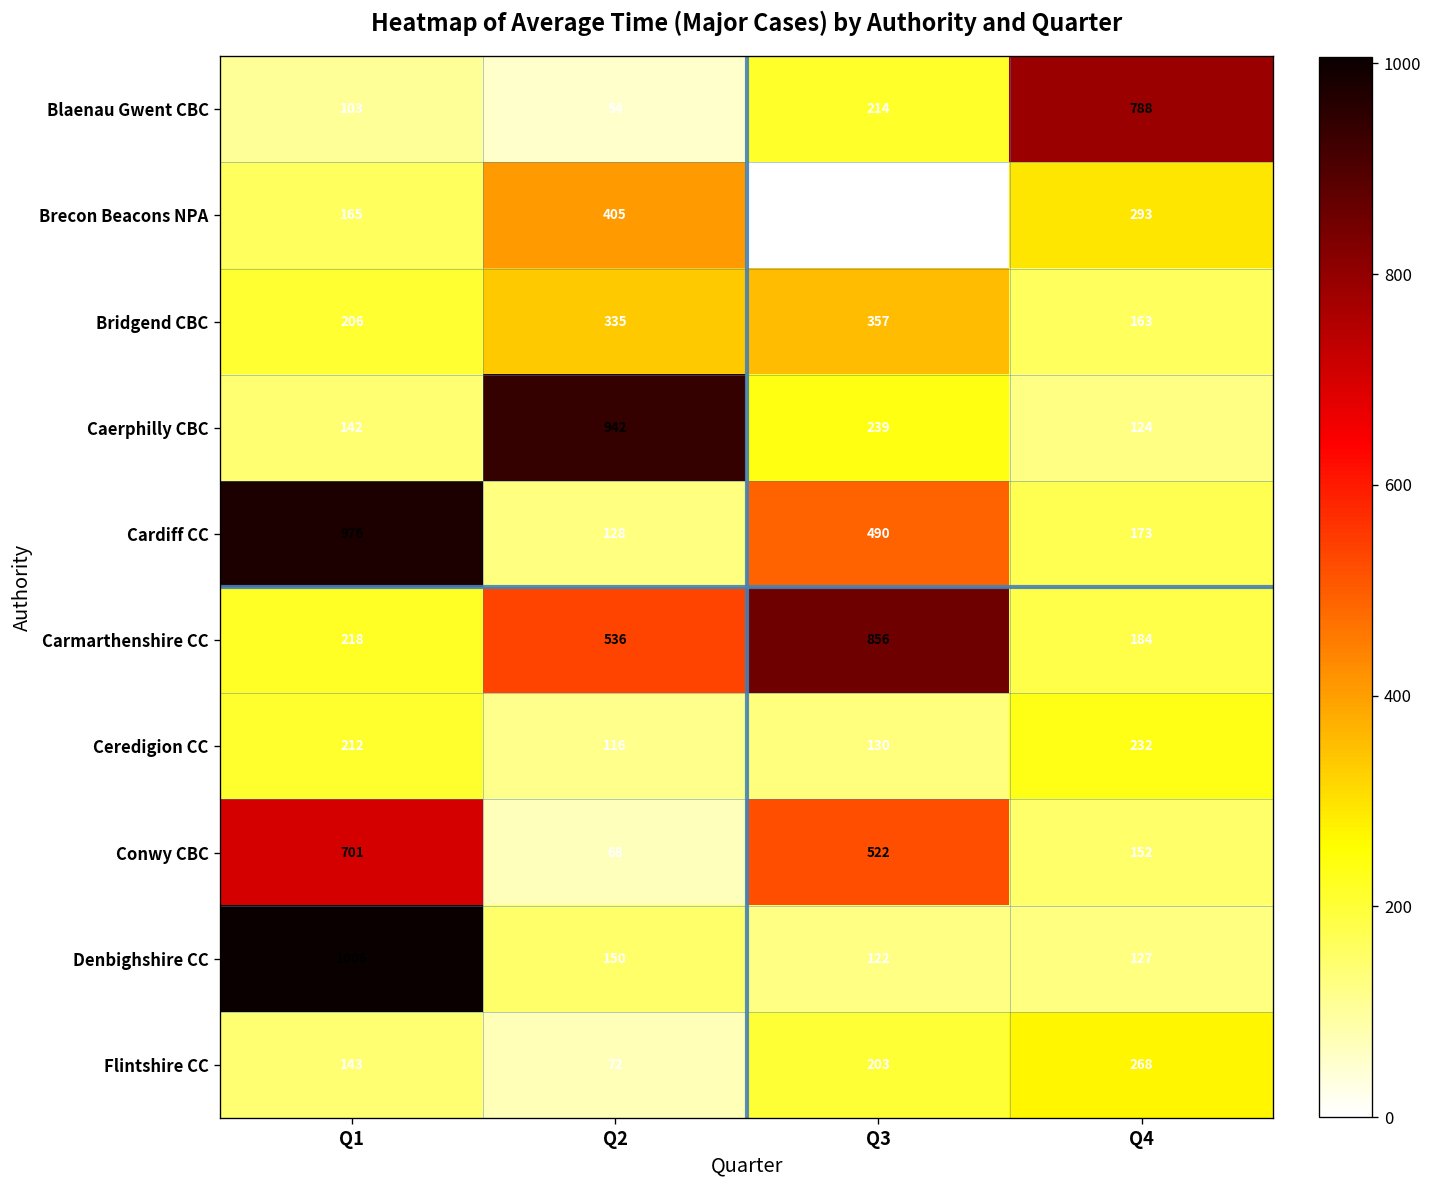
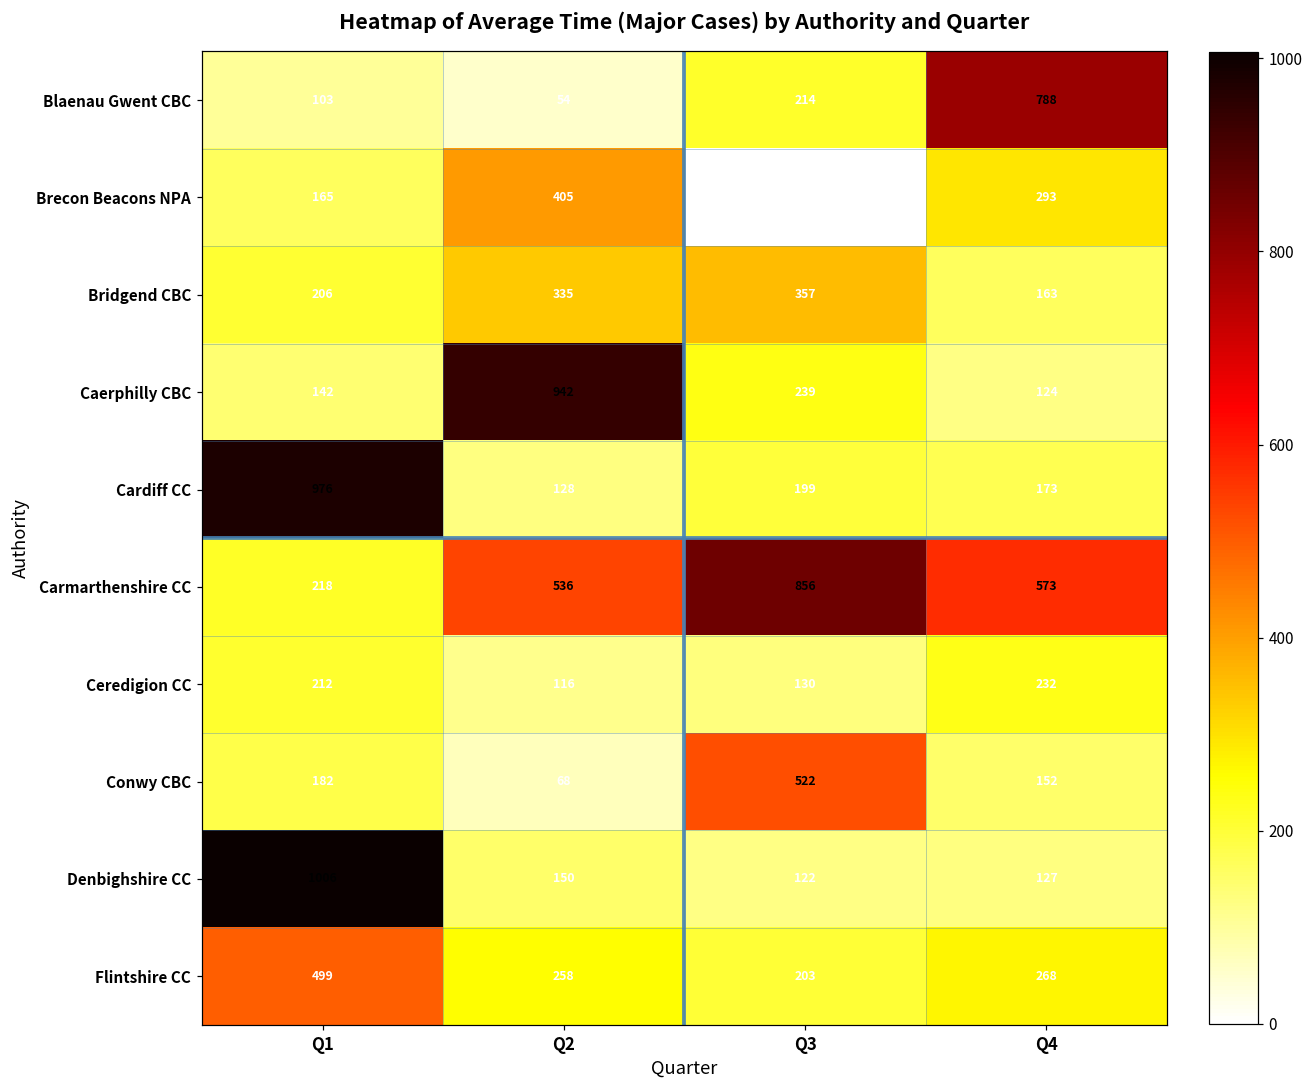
Cardiff CC, Q3: 490 -> 199
Carmarthenshire CC, Q4: 184 -> 573
Conwy CBC, Q1: 701 -> 182
Flintshire CC, Q1: 143 -> 499
Flintshire CC, Q2: 72 -> 258
